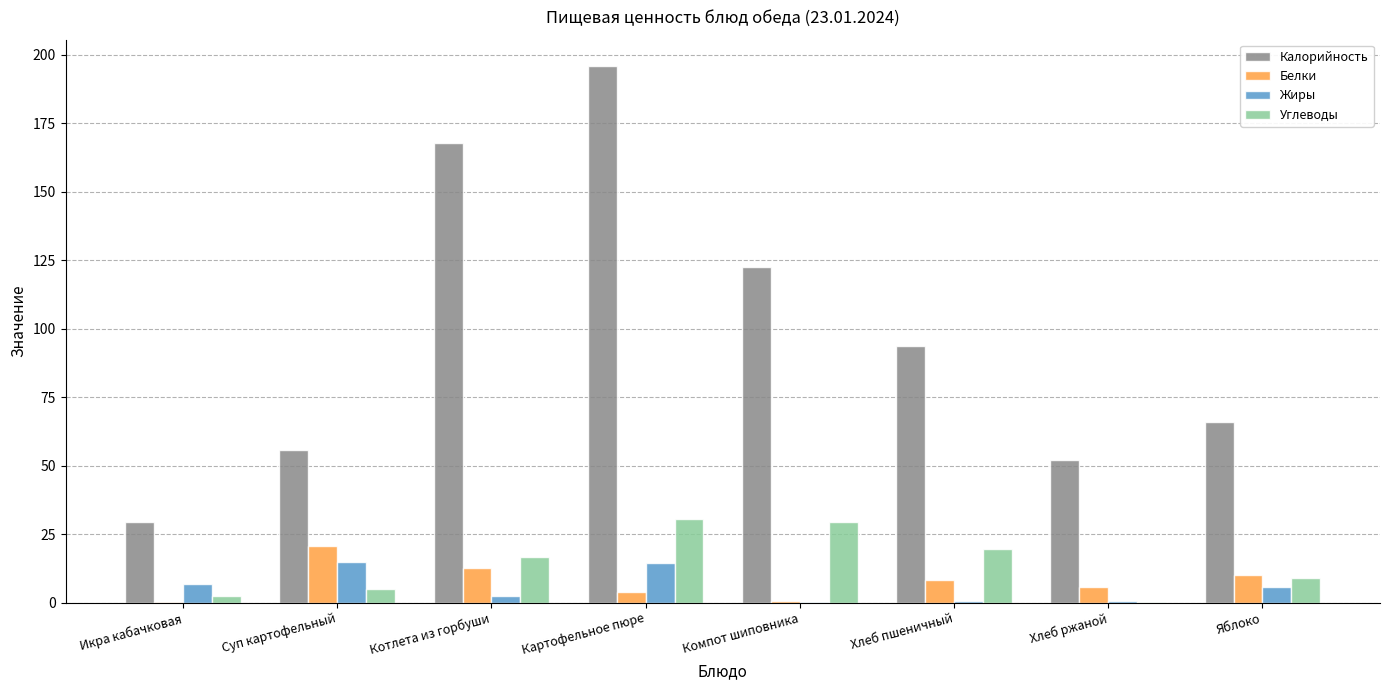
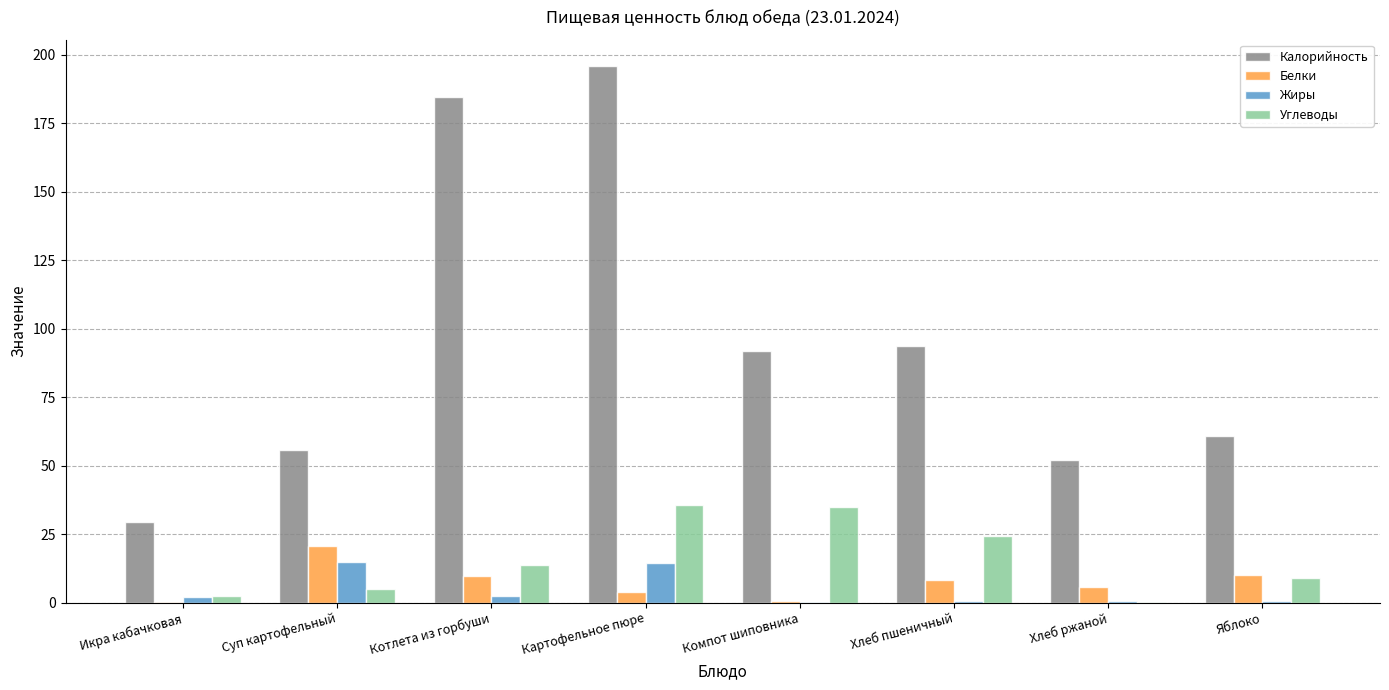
Жиры, Икра кабачковая: 7 -> 2
Калорийность, Котлета из горбуши: 168 -> 185
Белки, Котлета из горбуши: 13 -> 10
Углеводы, Котлета из горбуши: 16 -> 14
Углеводы, Картофельное пюре: 31 -> 36
Калорийность, Компот шиповника: 123 -> 92
Углеводы, Компот шиповника: 29 -> 35
Углеводы, Хлеб пшеничный: 20 -> 24
Калорийность, Яблоко: 66 -> 61
Жиры, Яблоко: 6 -> 1
